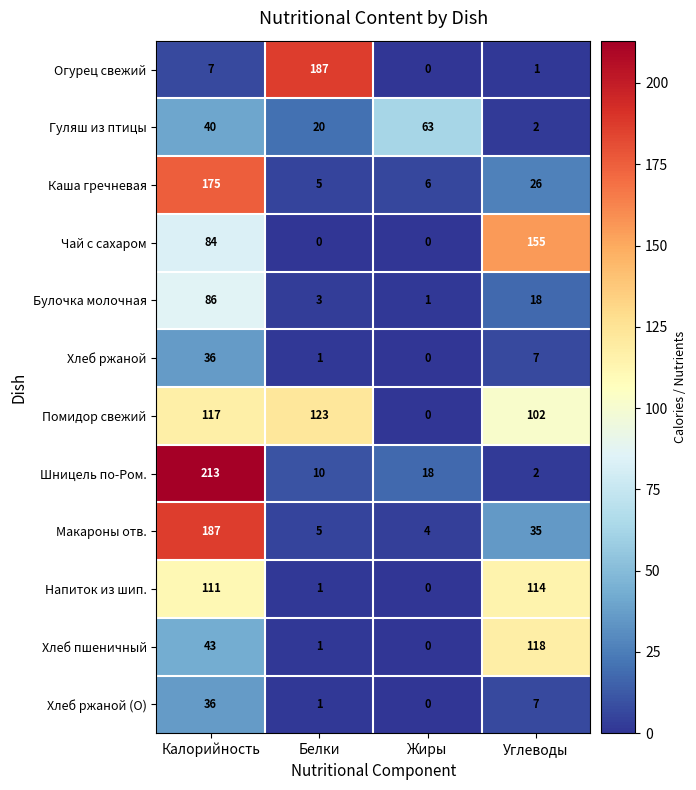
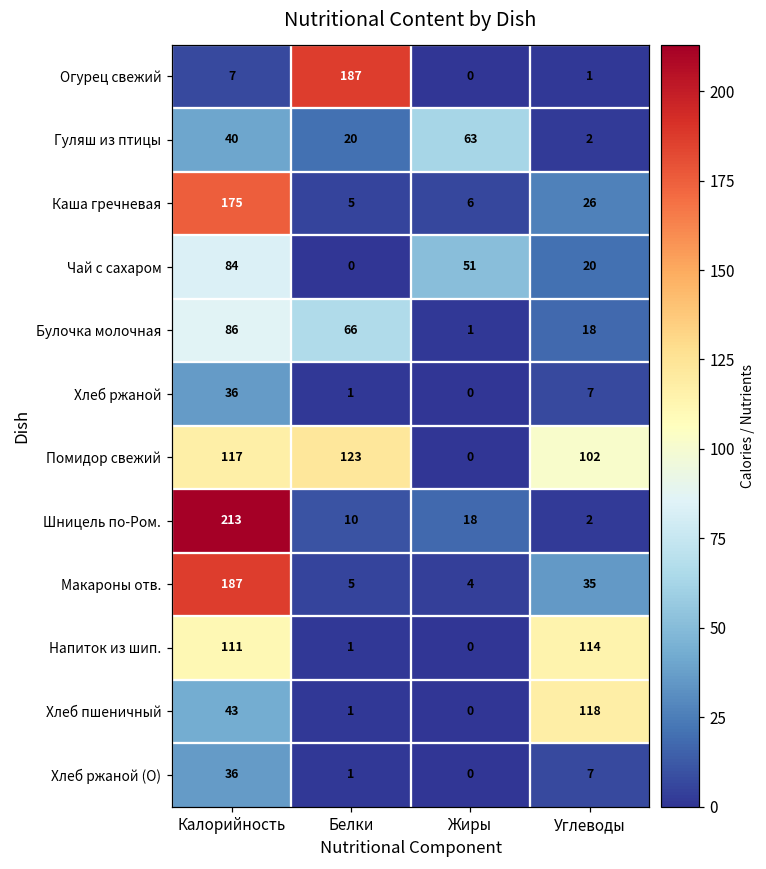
Чай с сахаром, Жиры: 0 -> 51
Чай с сахаром, Углеводы: 155 -> 20
Булочка молочная, Белки: 3 -> 66
